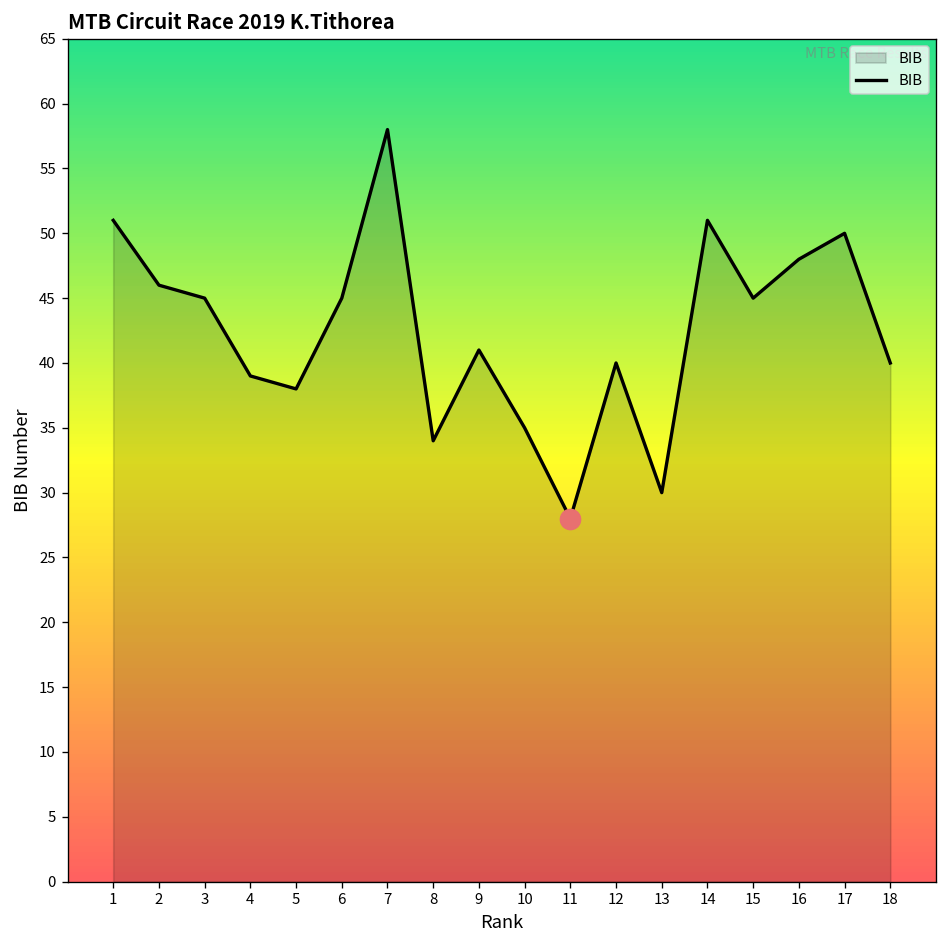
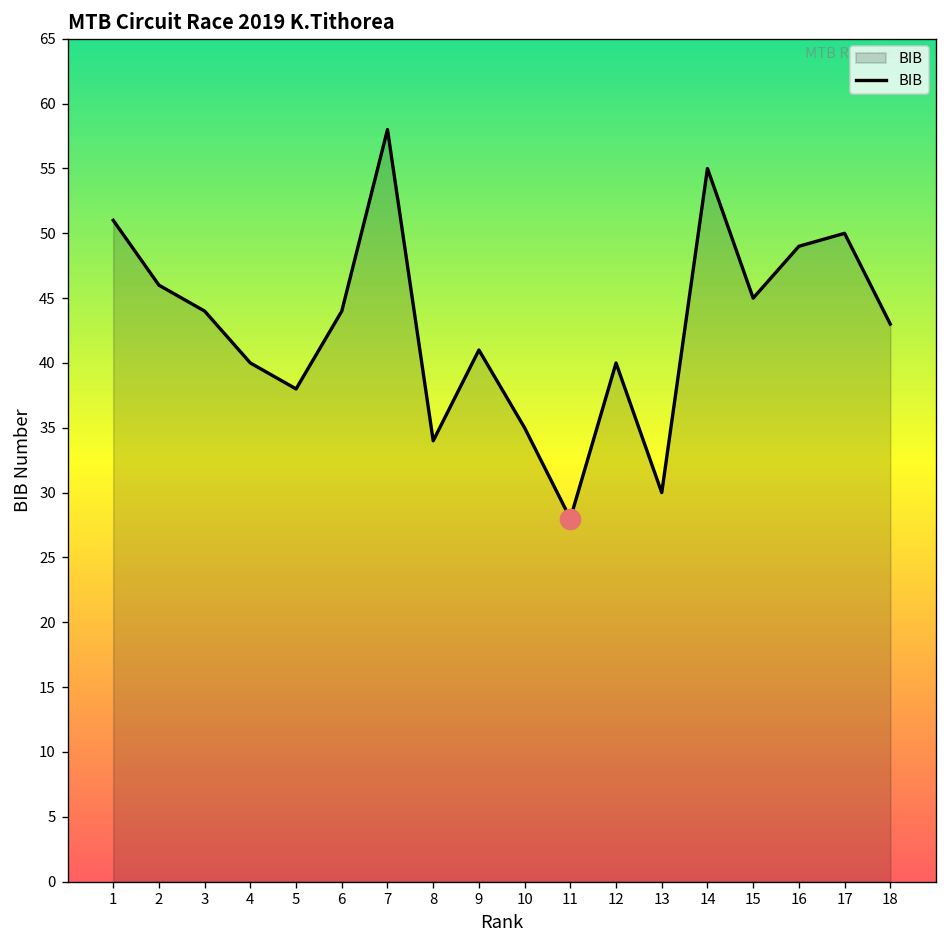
BIB, 3: 45 -> 44
BIB, 4: 39 -> 40
BIB, 6: 45 -> 44
BIB, 14: 51 -> 55
BIB, 16: 48 -> 49
BIB, 18: 40 -> 43
